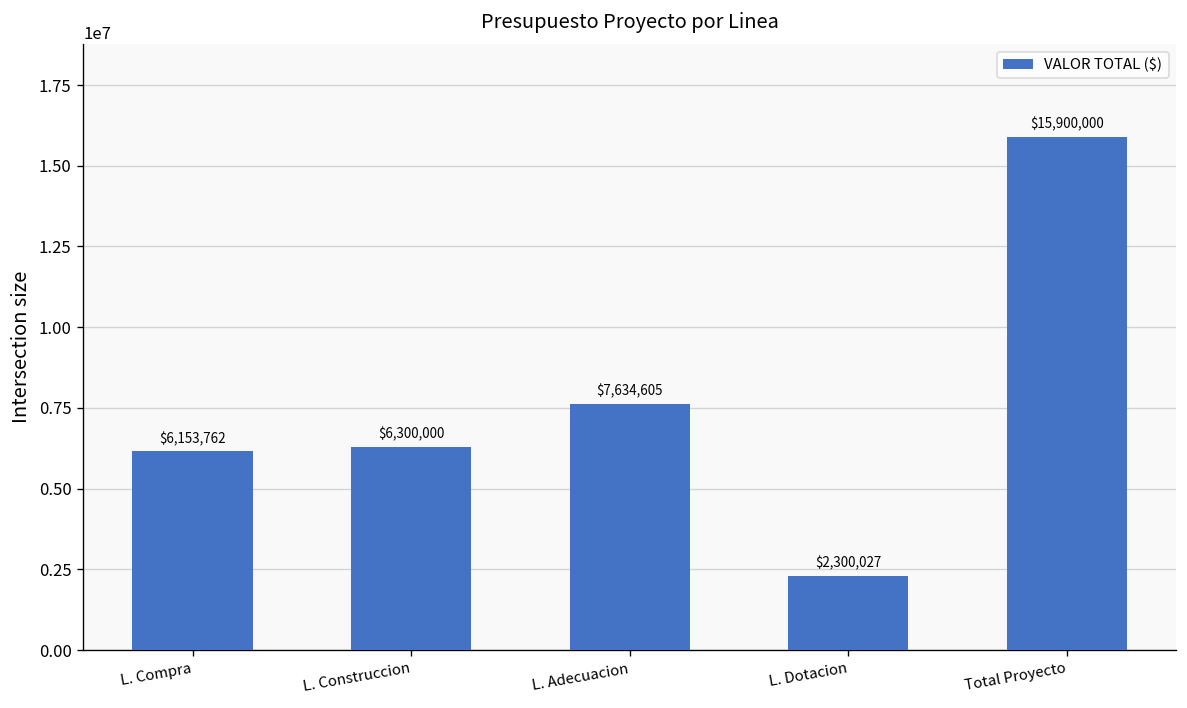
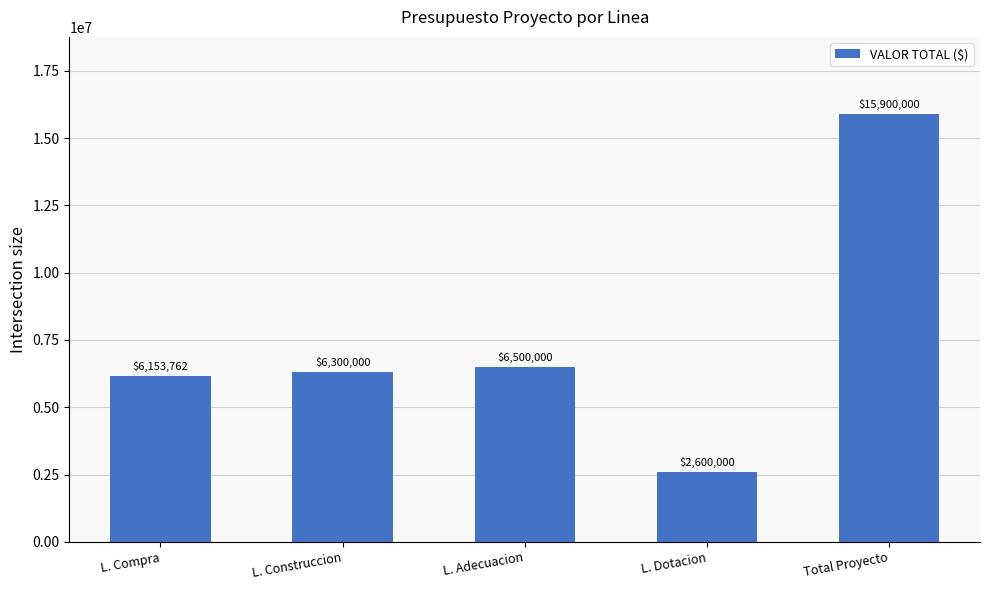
L. Adecuacion: $7,634,605 -> $6,500,000
L. Dotacion: $2,300,027 -> $2,600,000
